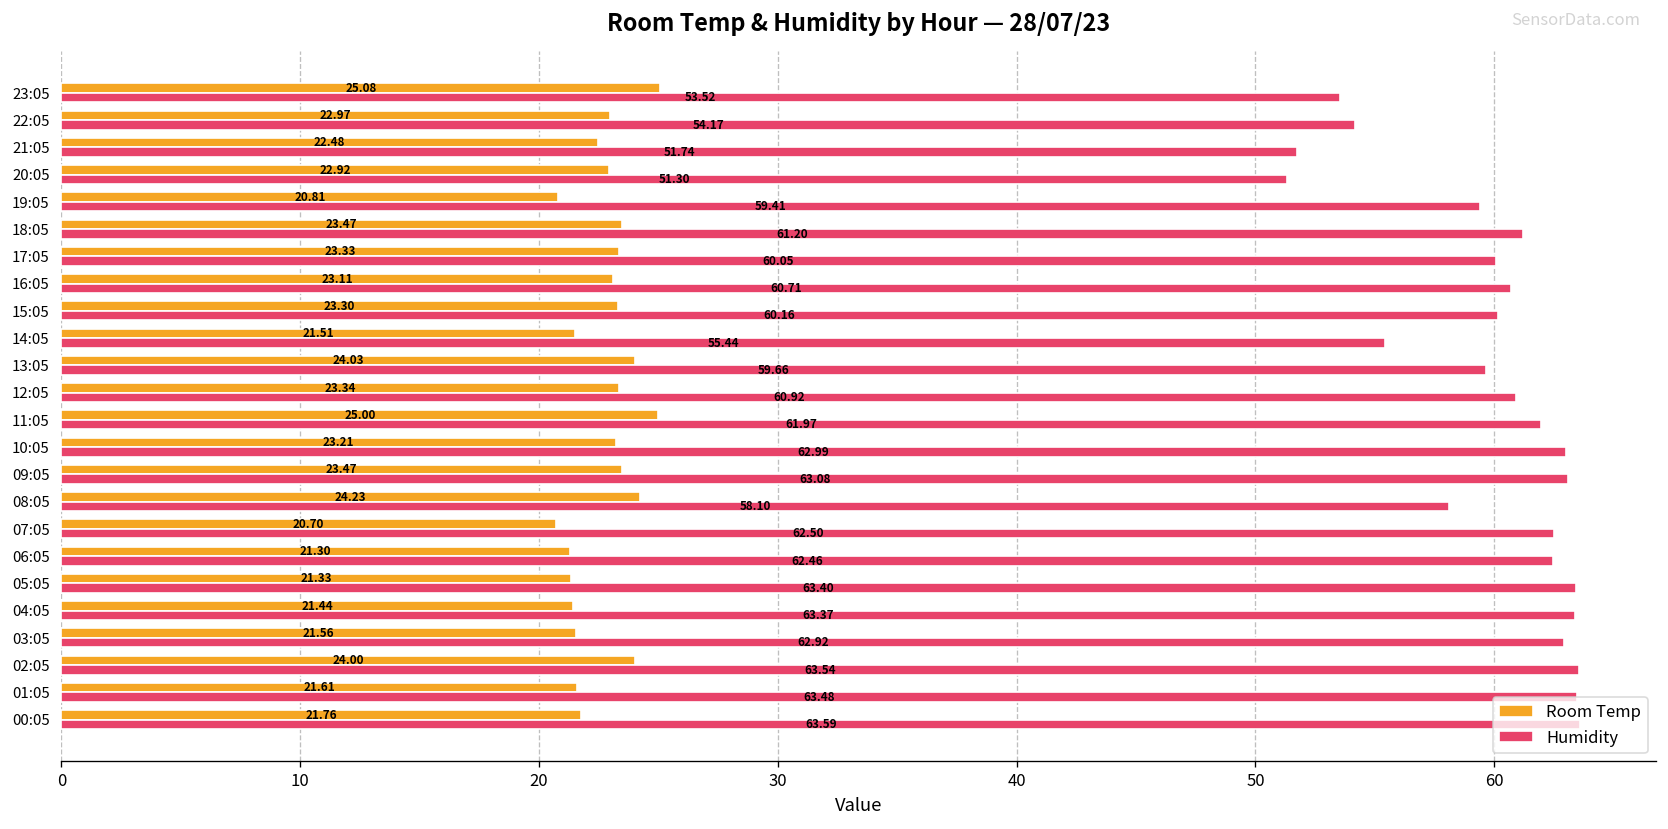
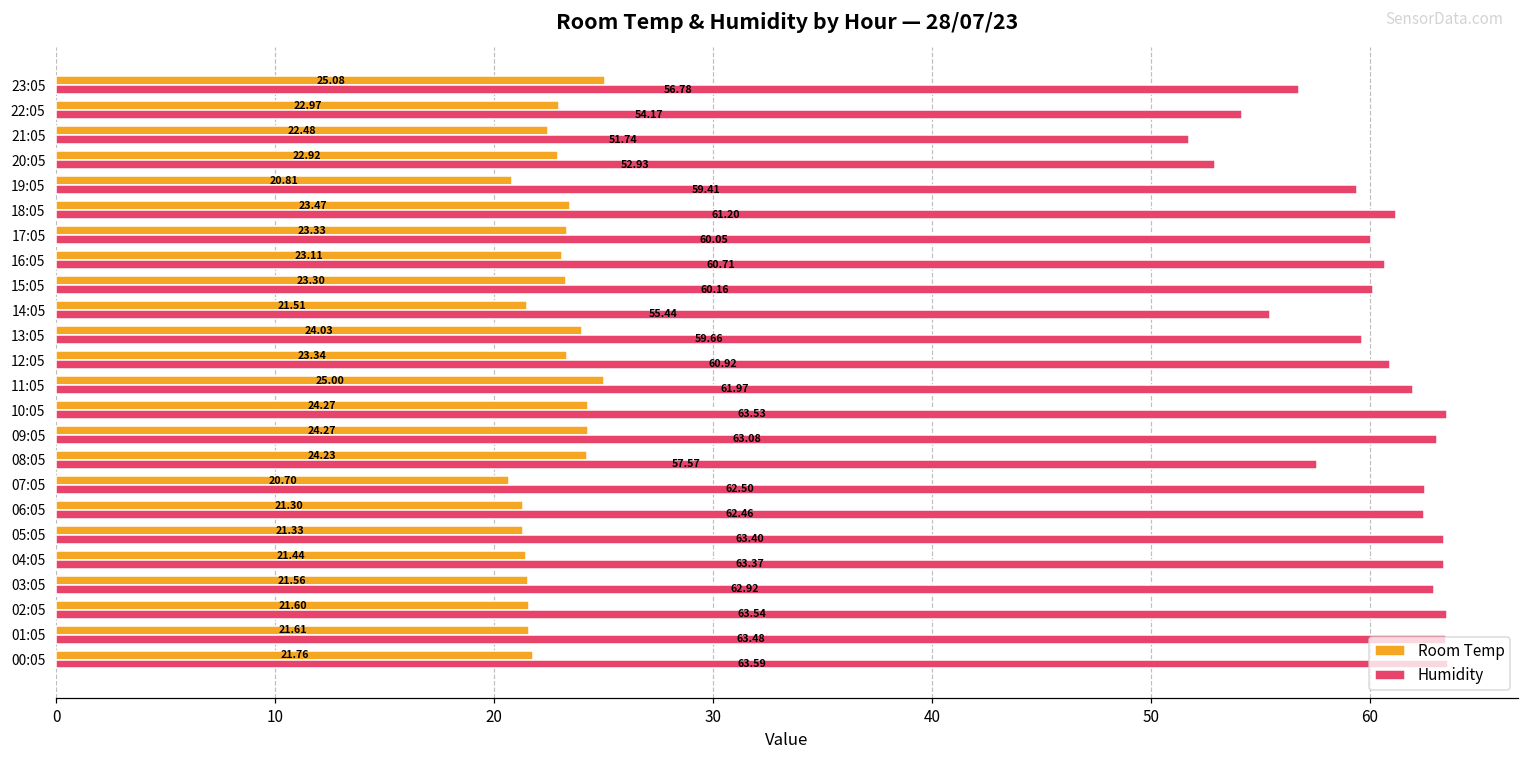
Humidity, 23:05: 53.52 -> 56.78
Humidity, 20:05: 51.30 -> 52.93
Room Temp, 10:05: 23.21 -> 24.27
Humidity, 10:05: 62.99 -> 63.53
Room Temp, 09:05: 23.47 -> 24.27
Humidity, 08:05: 58.10 -> 57.57
Room Temp, 02:05: 24.00 -> 21.60
